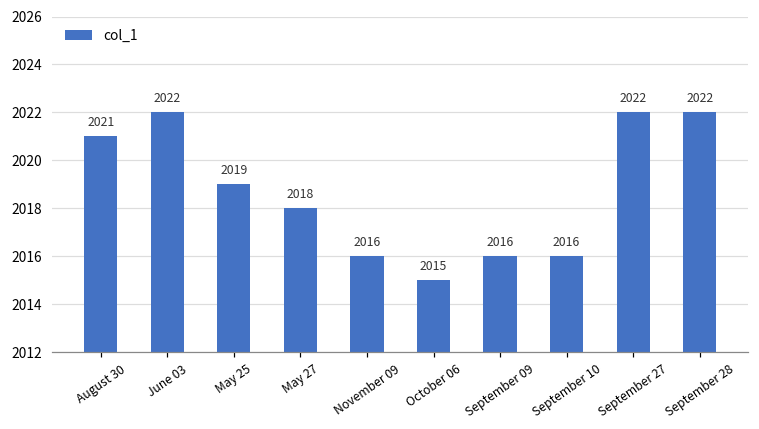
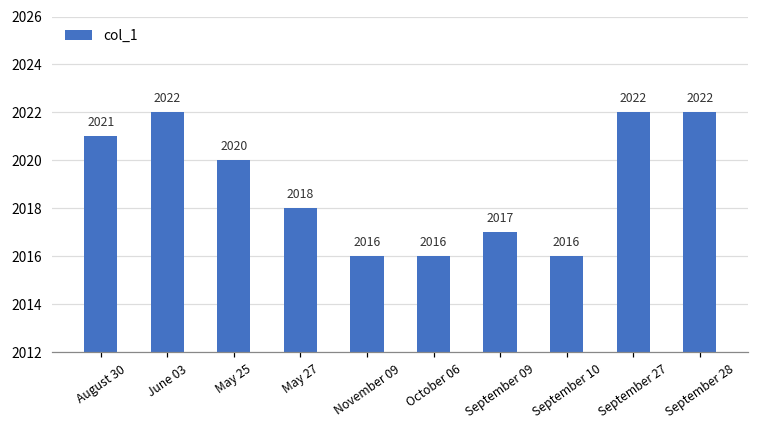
May 25: 2019 -> 2020
October 06: 2015 -> 2016
September 09: 2016 -> 2017
